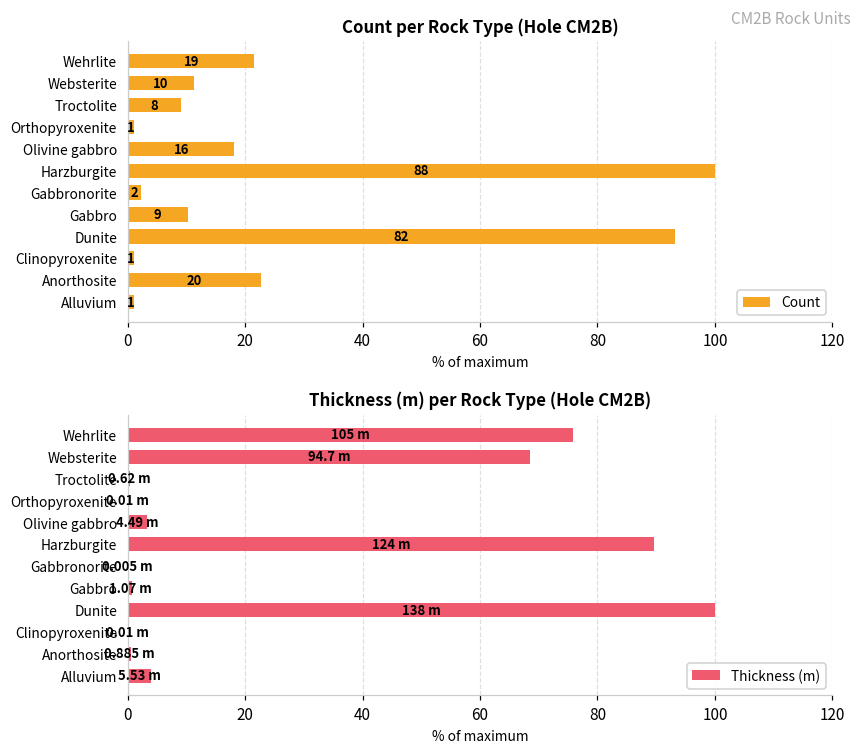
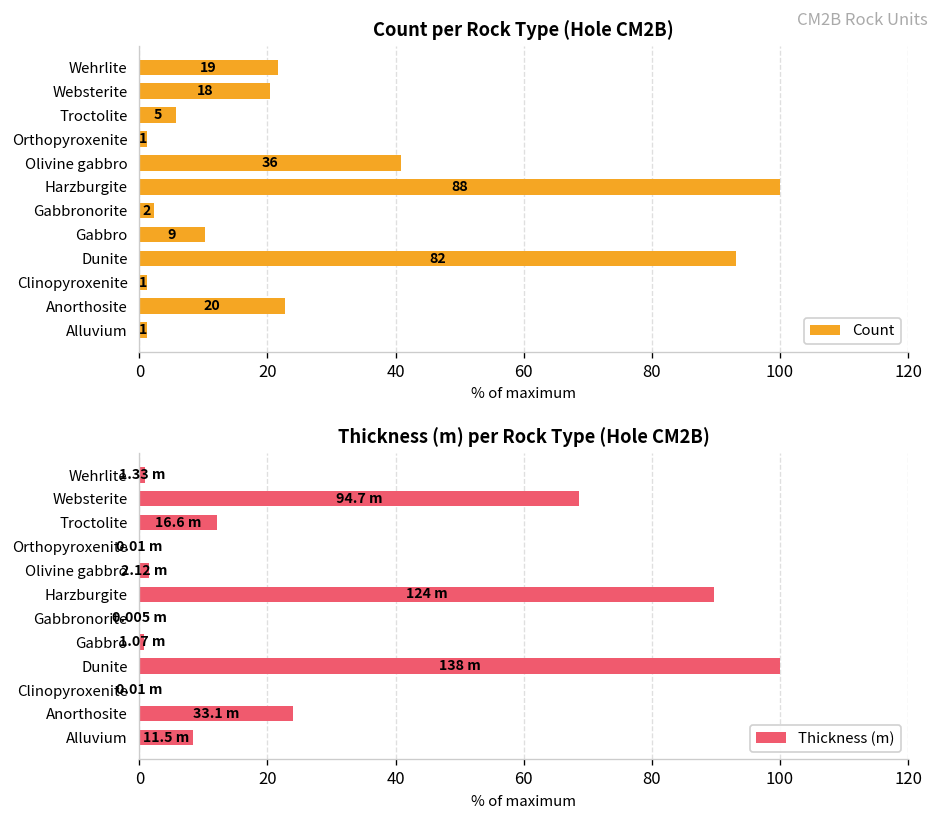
Count per Rock Type (Hole CM2B), Websterite: 10 -> 18
Count per Rock Type (Hole CM2B), Troctolite: 8 -> 5
Count per Rock Type (Hole CM2B), Olivine gabbro: 16 -> 36
Thickness (m) per Rock Type (Hole CM2B), Wehrlite: 105 -> 1.33
Thickness (m) per Rock Type (Hole CM2B), Troctolite: 0.62 -> 16.6
Thickness (m) per Rock Type (Hole CM2B), Olivine gabbro: 4.49 -> 2.12
Thickness (m) per Rock Type (Hole CM2B), Anorthosite: 0.885 -> 33.1
Thickness (m) per Rock Type (Hole CM2B), Alluvium: 5.53 -> 11.5
